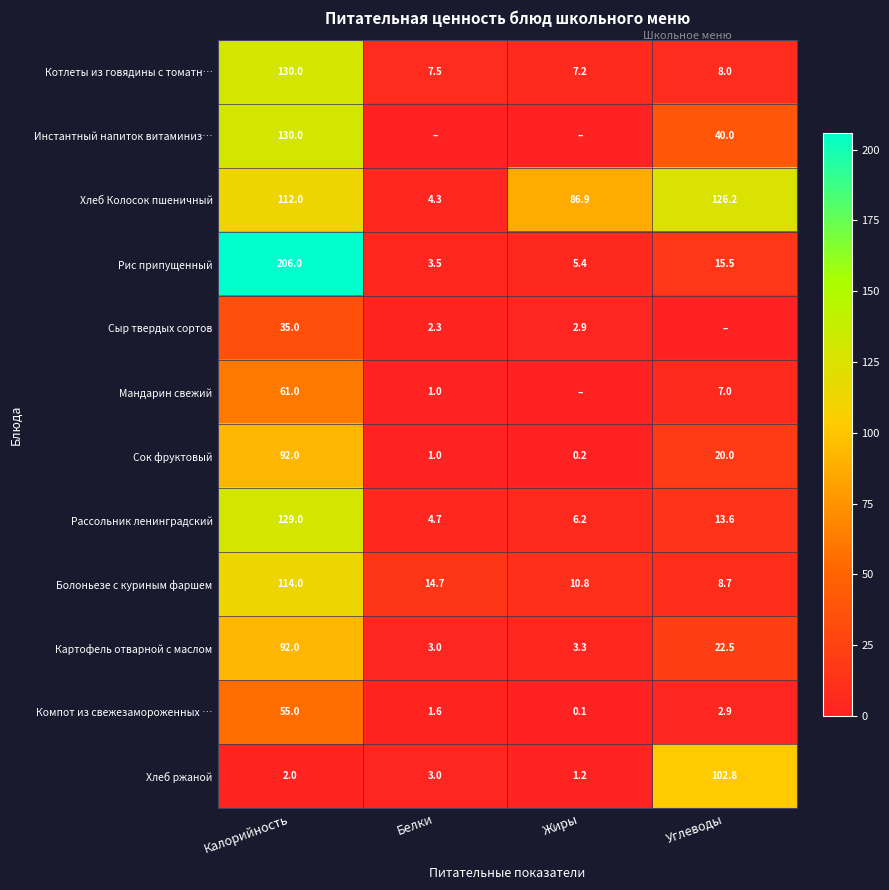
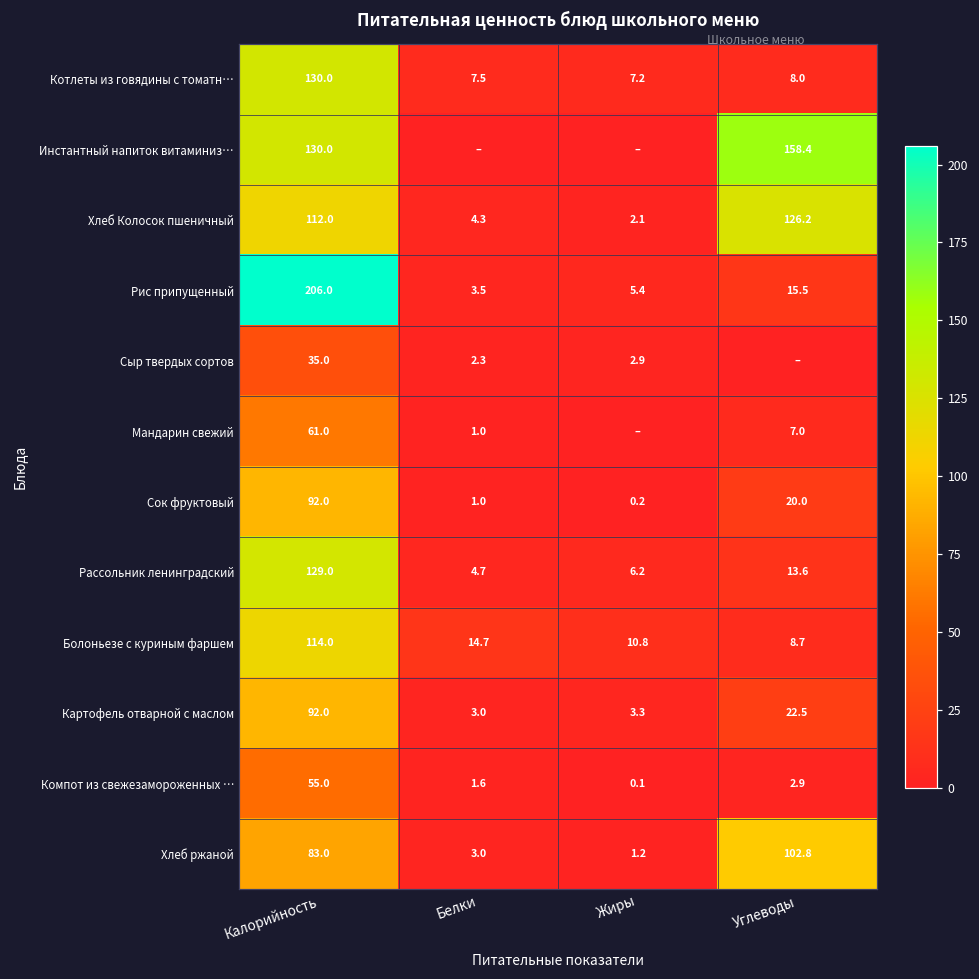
Инстантный напиток витаминиз…, Углеводы: 40.0 -> 158.4
Хлеб Колосок пшеничный, Жиры: 86.9 -> 2.1
Хлеб ржаной, Калорийность: 2.0 -> 83.0
